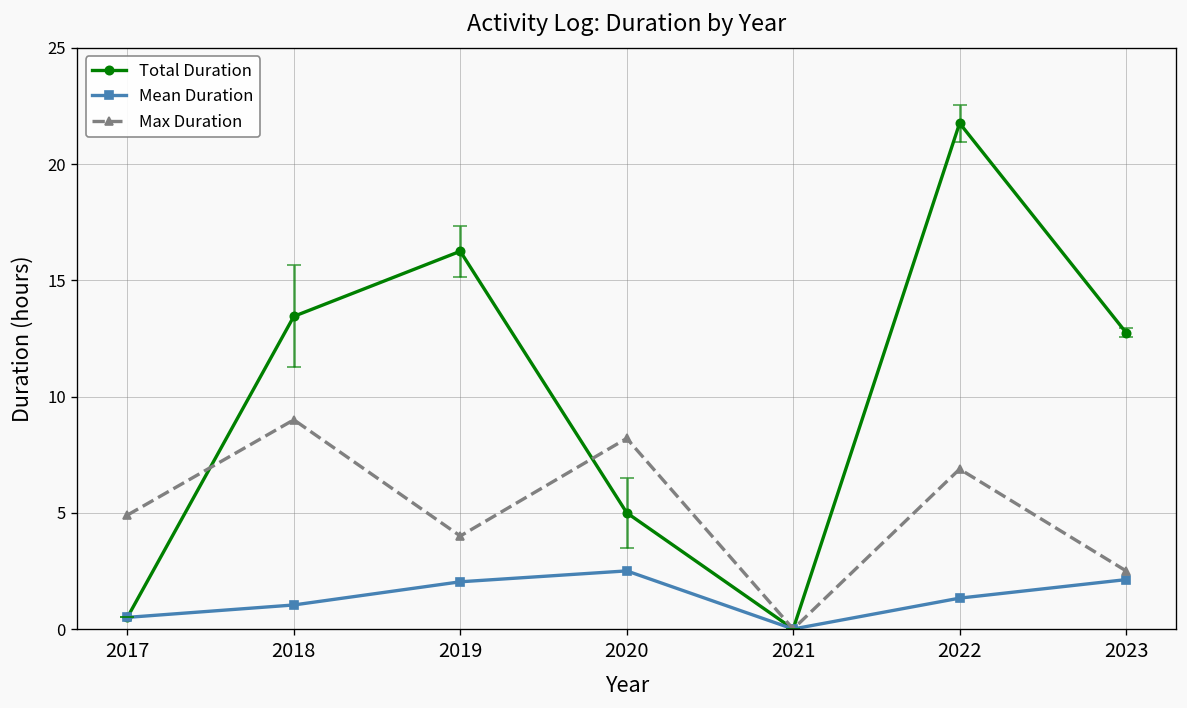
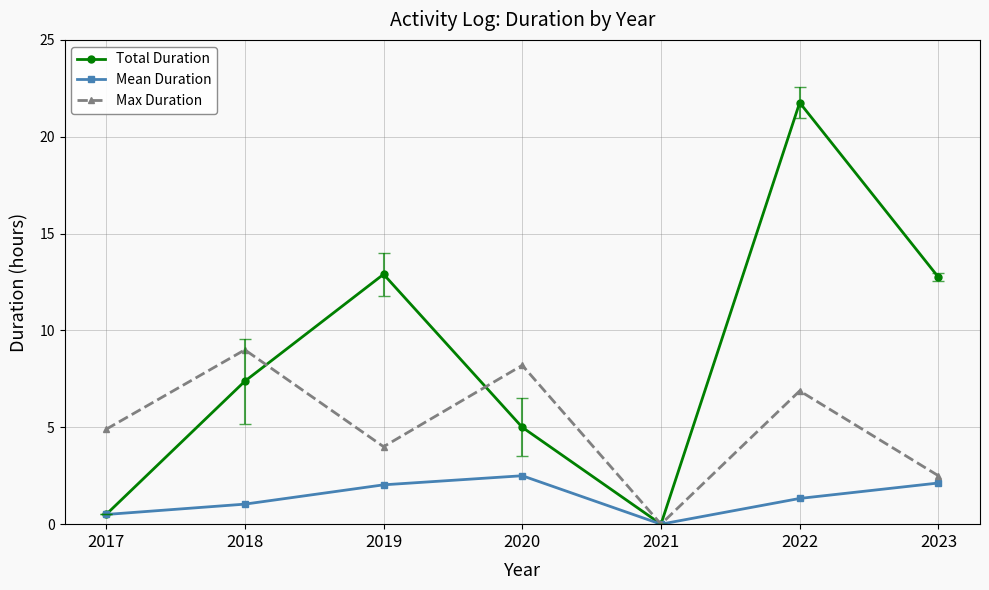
Total Duration, 2018: 13.5 -> 7.4
Total Duration, 2019: 16.3 -> 12.9
